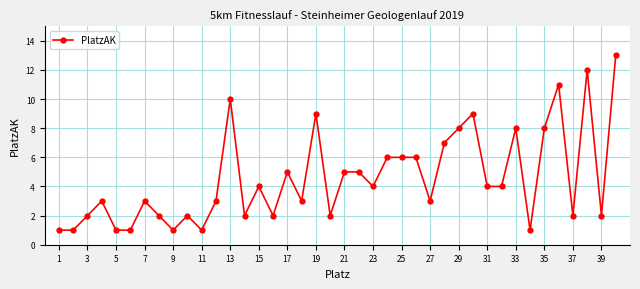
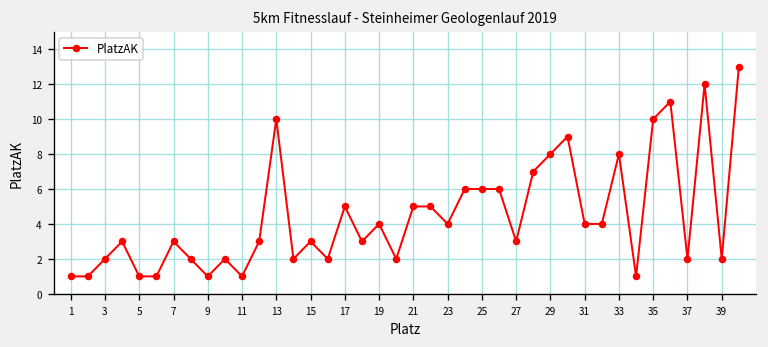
15: 4 -> 3
19: 9 -> 4
35: 8 -> 10
